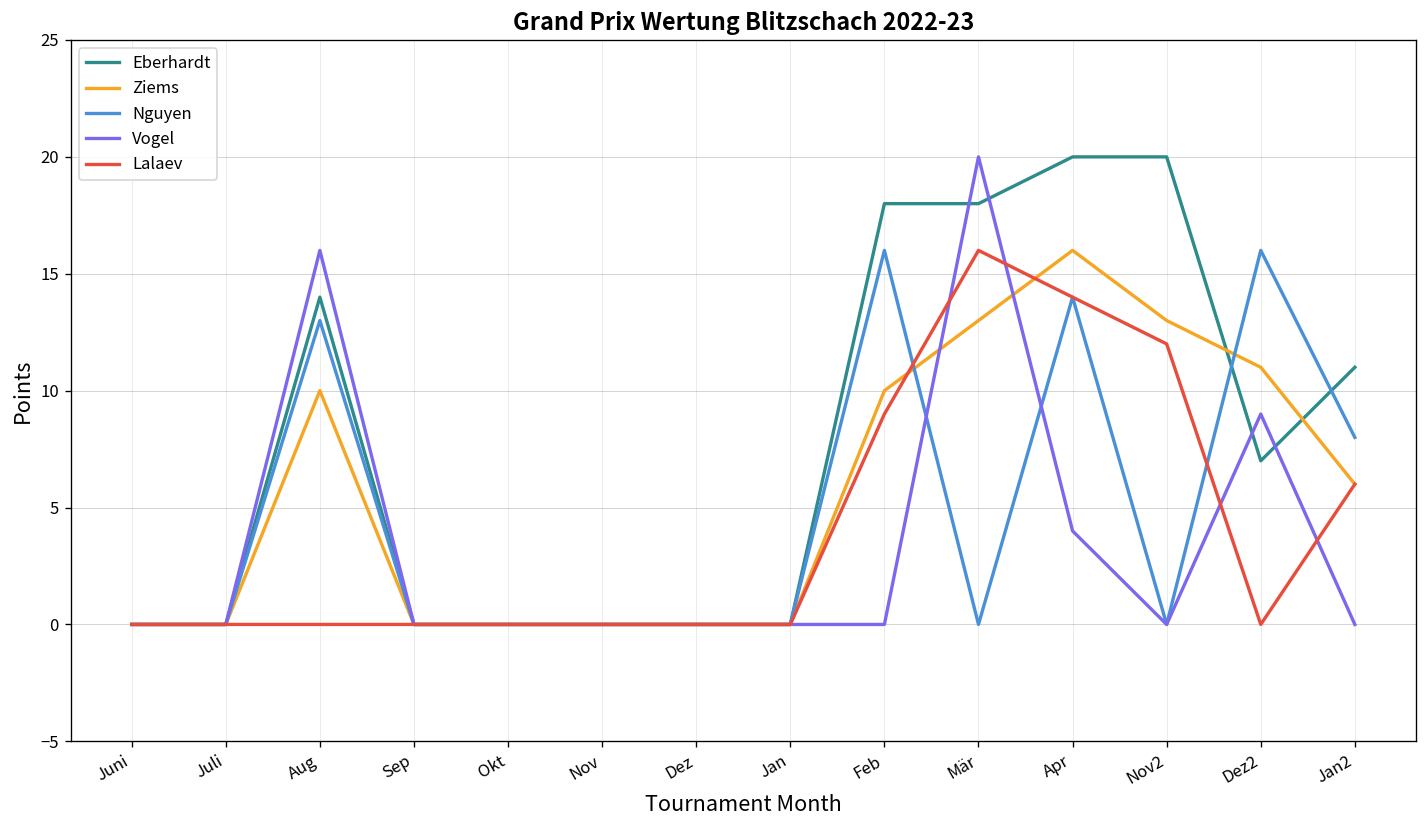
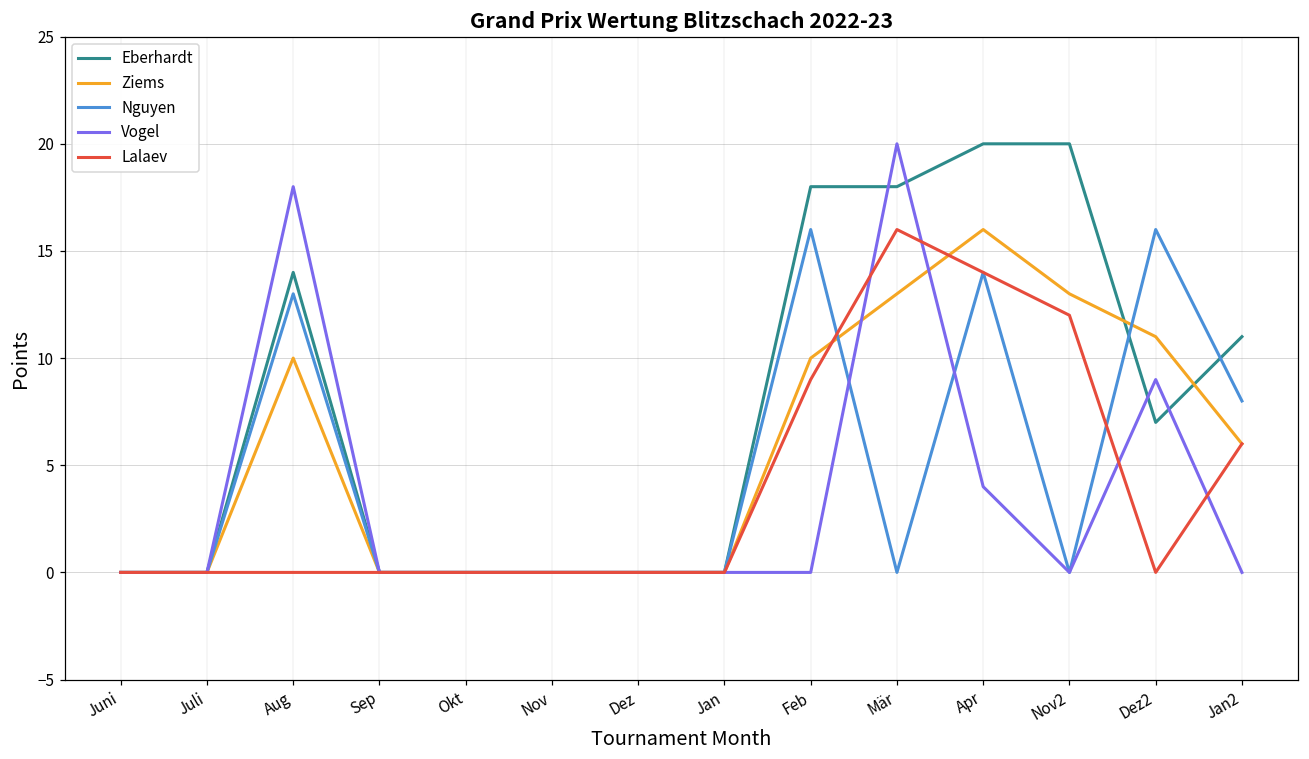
Vogel, Aug: 16 -> 18
